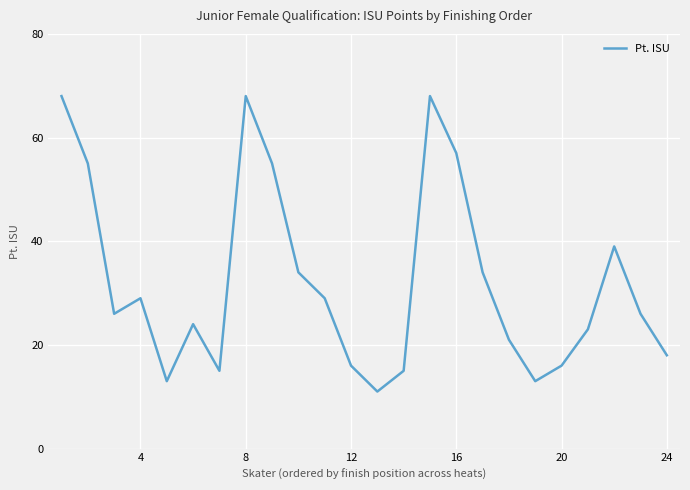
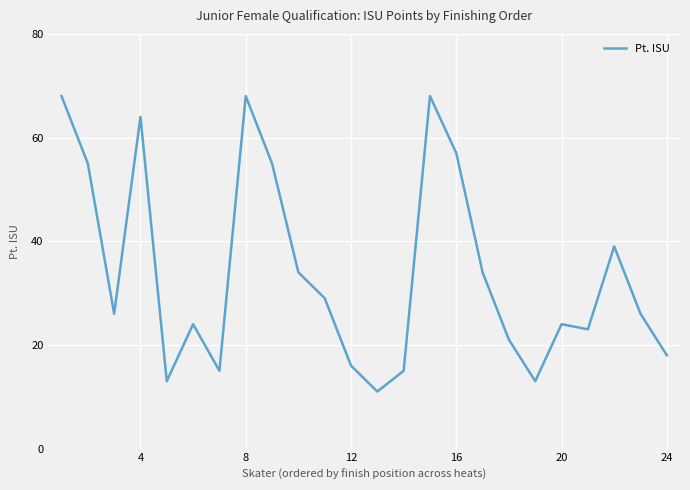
4: 29 -> 64
20: 16 -> 24
